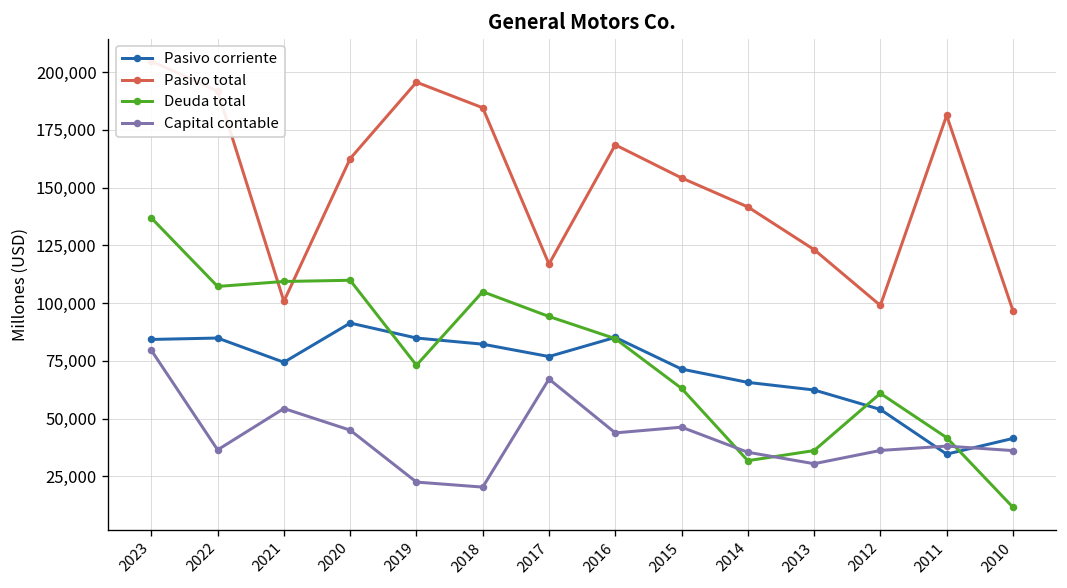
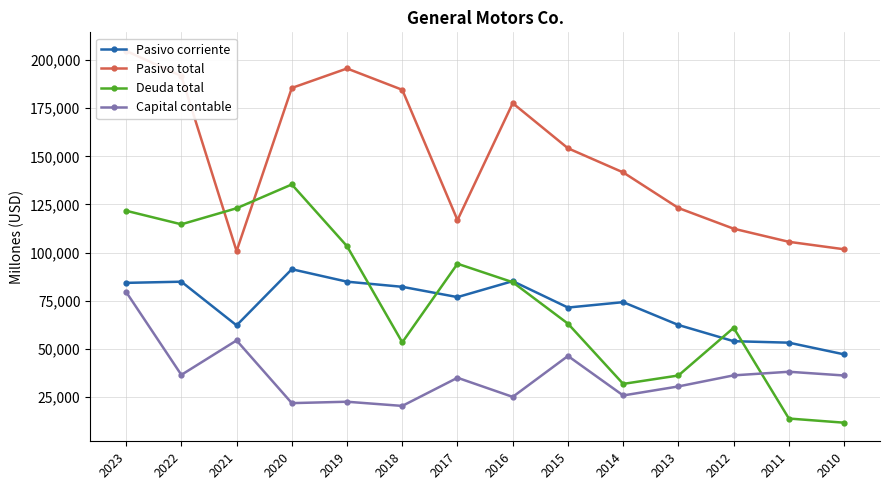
Deuda total, 2023: 137,000 -> 122,000
Deuda total, 2022: 107,000 -> 115,000
Pasivo corriente, 2021: 74,000 -> 62,000
Deuda total, 2021: 109,000 -> 123,000
Pasivo total, 2020: 163,000 -> 186,000
Deuda total, 2020: 110,000 -> 135,000
Capital contable, 2020: 45,000 -> 22,000
Deuda total, 2019: 73,000 -> 103,000
Deuda total, 2018: 105,000 -> 53,000
Capital contable, 2017: 67,000 -> 35,000
Pasivo total, 2016: 168,000 -> 178,000
Capital contable, 2016: 44,000 -> 25,000
Pasivo corriente, 2014: 66,000 -> 74,000
Capital contable, 2014: 35,000 -> 26,000
Pasivo total, 2012: 99,000 -> 112,000
Pasivo corriente, 2011: 35,000 -> 53,000
Pasivo total, 2011: 181,000 -> 106,000
Deuda total, 2011: 42,000 -> 14,000
Pasivo corriente, 2010: 41,000 -> 47,000
Pasivo total, 2010: 97,000 -> 102,000
